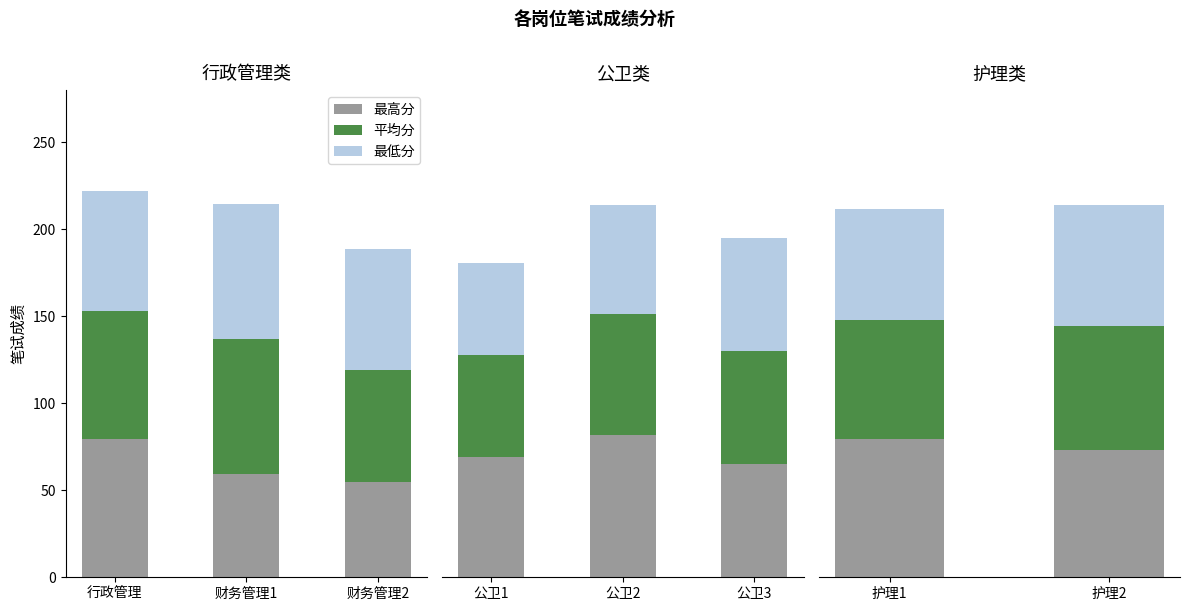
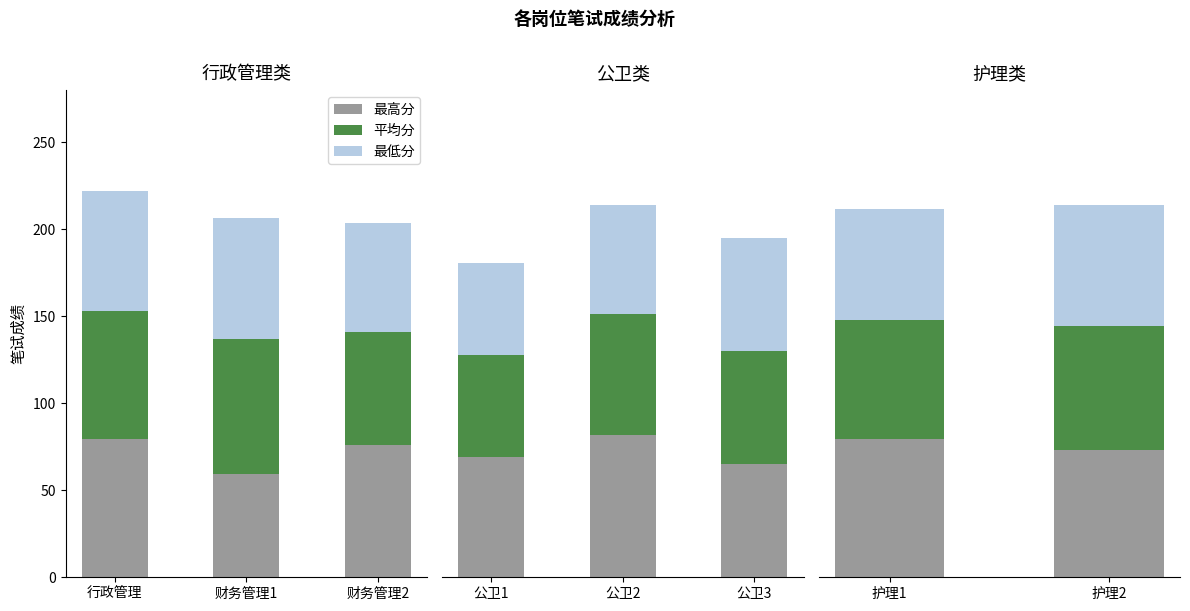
行政管理类, 最低分, 财务管理1: 78 -> 70
行政管理类, 最高分, 财务管理2: 55 -> 76
行政管理类, 最低分, 财务管理2: 70 -> 63
